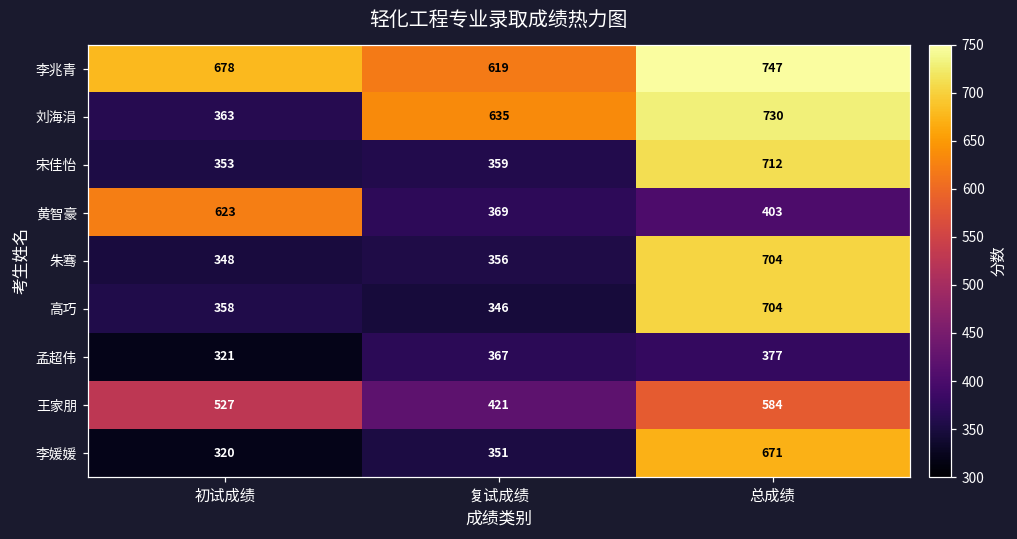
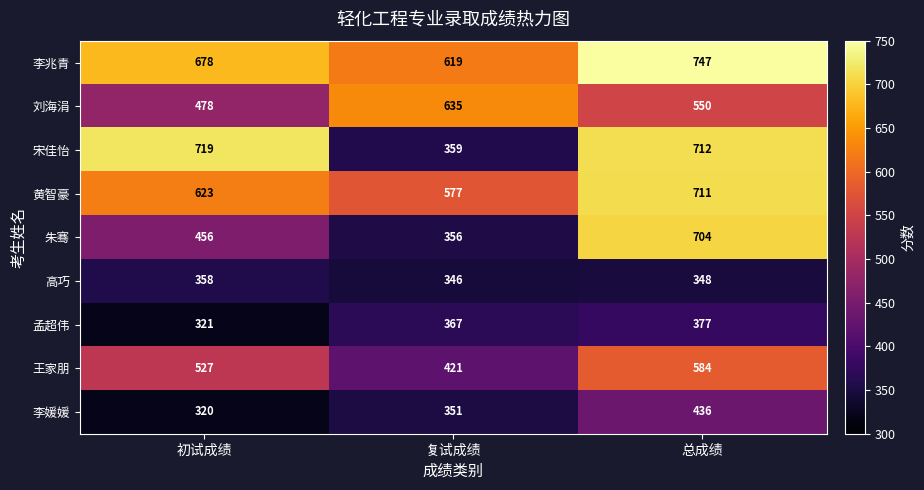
刘海涓, 初试成绩: 363 -> 478
刘海涓, 总成绩: 730 -> 550
宋佳怡, 初试成绩: 353 -> 719
黄智豪, 复试成绩: 369 -> 577
黄智豪, 总成绩: 403 -> 711
朱骞, 初试成绩: 348 -> 456
高巧, 总成绩: 704 -> 348
李媛媛, 总成绩: 671 -> 436
